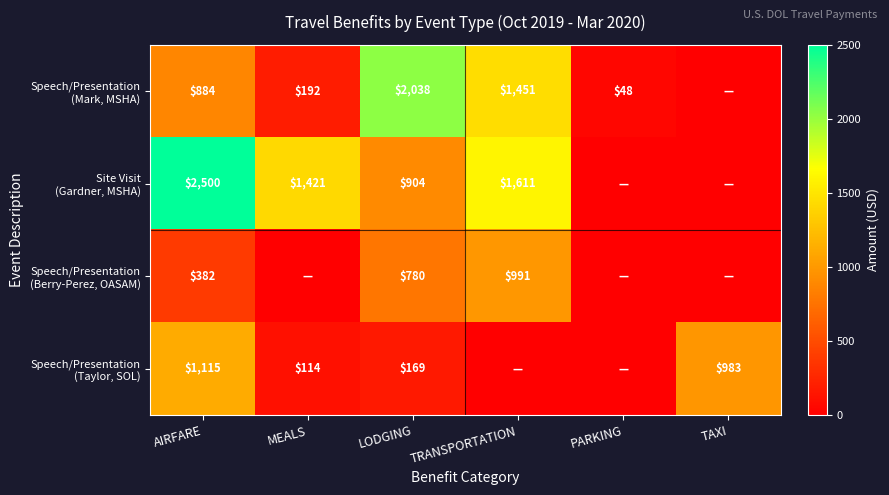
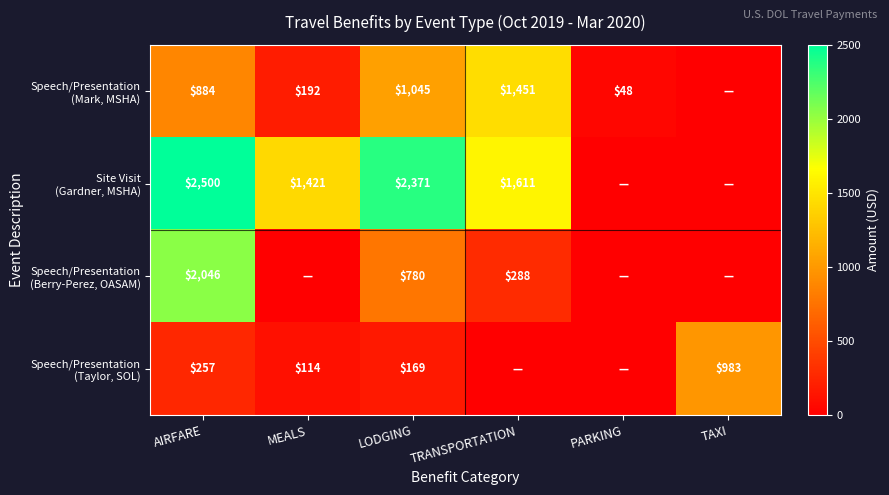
Speech/Presentation (Mark, MSHA), LODGING: $2,038 -> $1,045
Site Visit (Gardner, MSHA), LODGING: $904 -> $2,371
Speech/Presentation (Berry-Perez, OASAM), AIRFARE: $382 -> $2,046
Speech/Presentation (Berry-Perez, OASAM), TRANSPORTATION: $991 -> $288
Speech/Presentation (Taylor, SOL), AIRFARE: $1,115 -> $257
